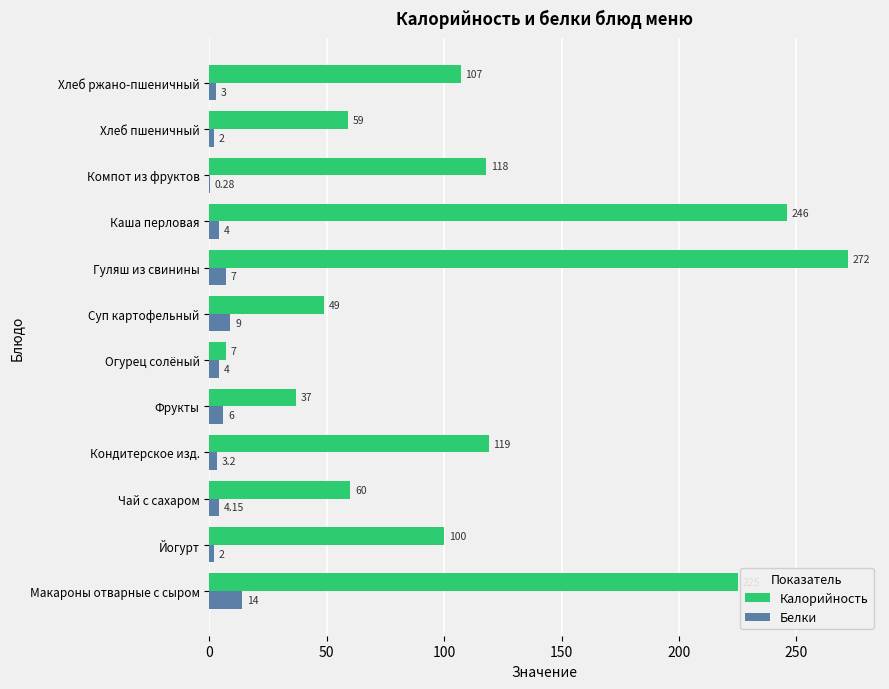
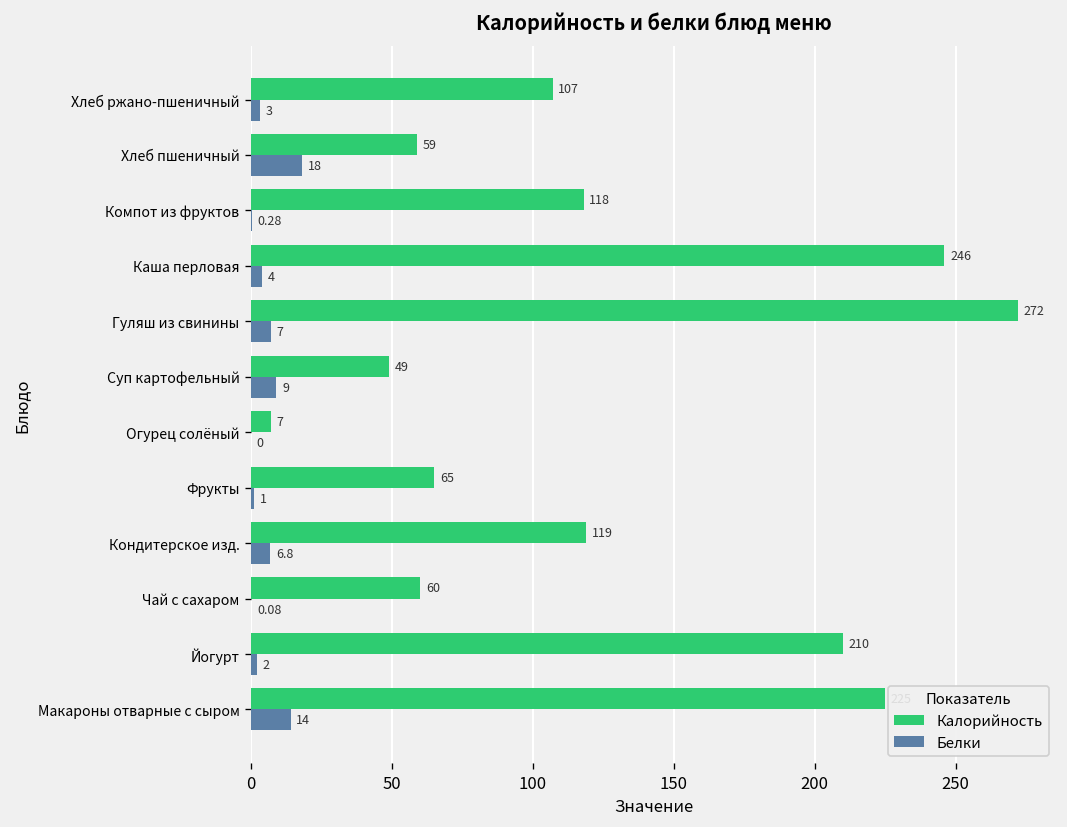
Белки, Хлеб пшеничный: 2 -> 18
Белки, Огурец солёный: 4 -> 0
Калорийность, Фрукты: 37 -> 65
Белки, Фрукты: 6 -> 1
Белки, Кондитерское изд.: 3.2 -> 6.8
Белки, Чай с сахаром: 4.15 -> 0.08
Калорийность, Йогурт: 100 -> 210
